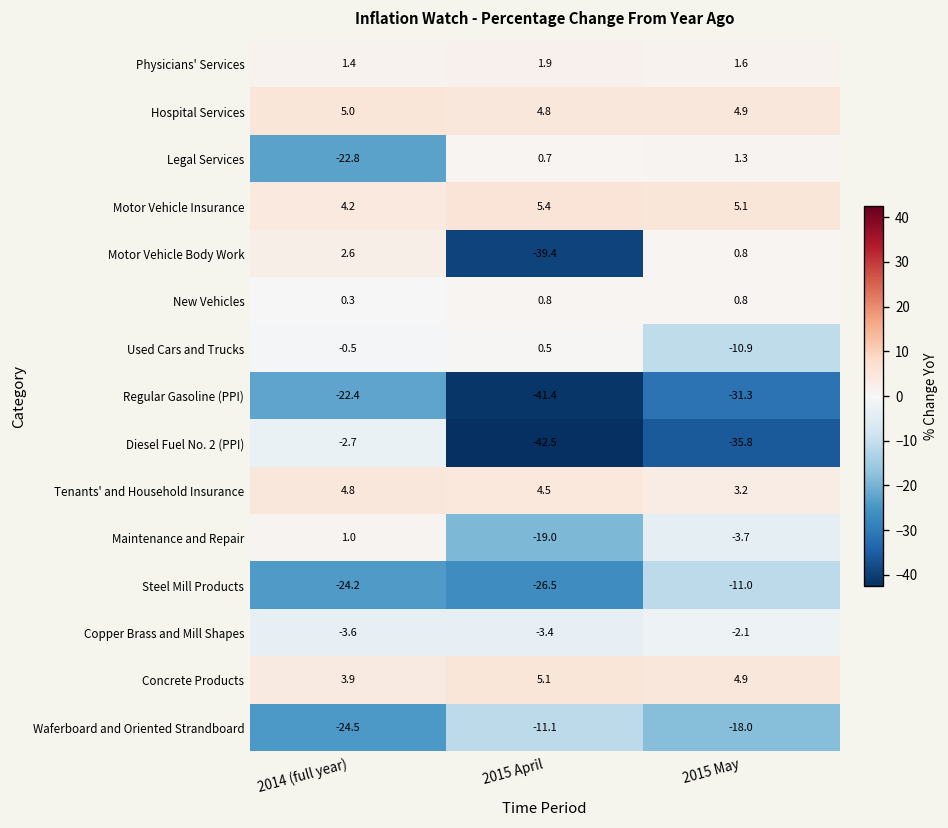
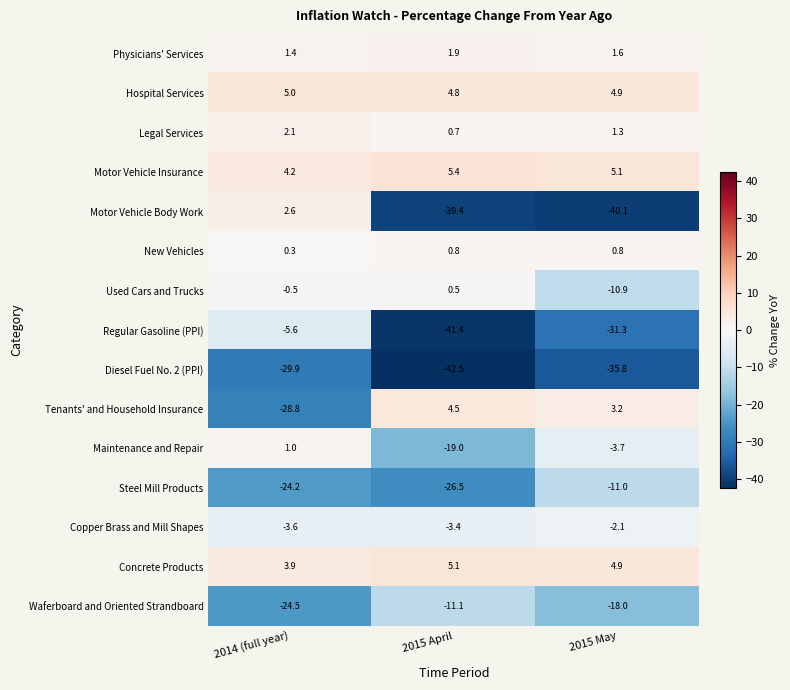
Legal Services, 2014 (full year): -22.8 -> 2.1
Motor Vehicle Body Work, 2015 May: 0.8 -> -40.1
Regular Gasoline (PPI), 2014 (full year): -22.4 -> -5.6
Diesel Fuel No. 2 (PPI), 2014 (full year): -2.7 -> -29.9
Tenants' and Household Insurance, 2014 (full year): 4.8 -> -28.8
